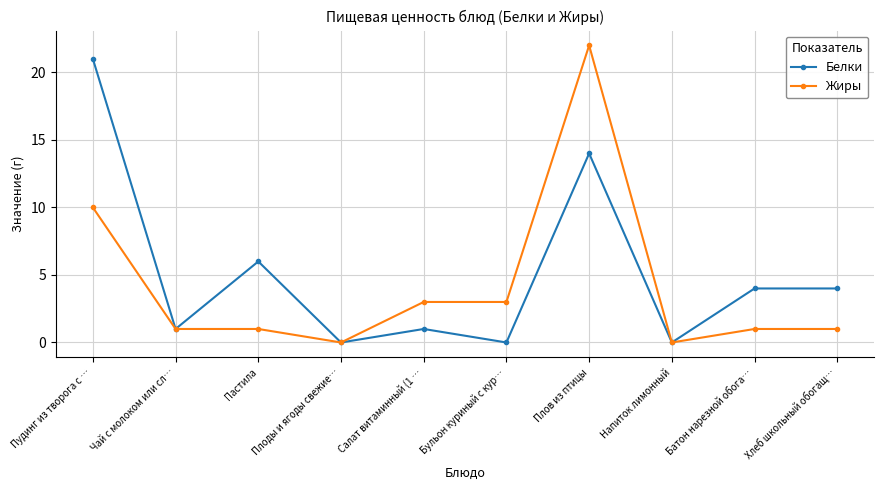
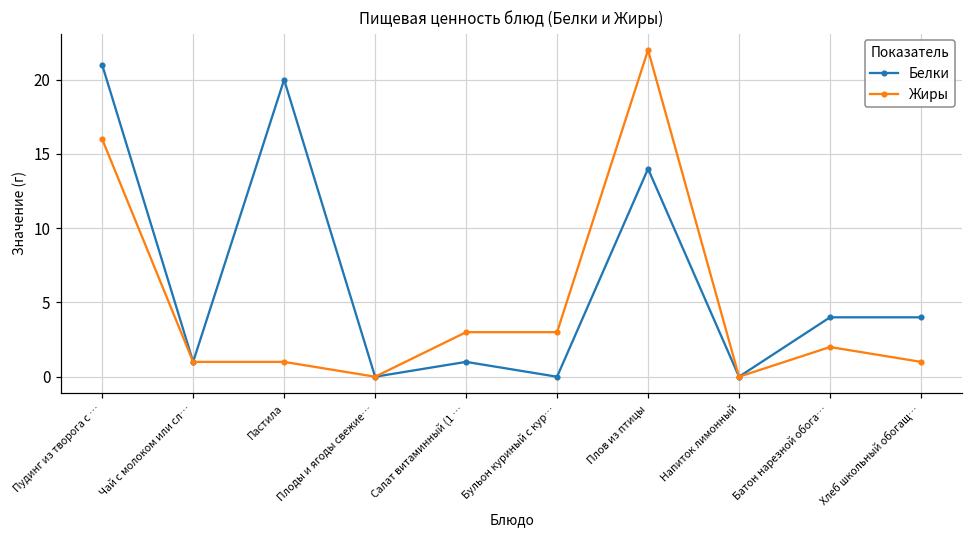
Жиры, Пудинг из творога с …: 10 -> 16
Белки, Пастила: 6 -> 20
Жиры, Батон нарезной обога…: 1 -> 2
